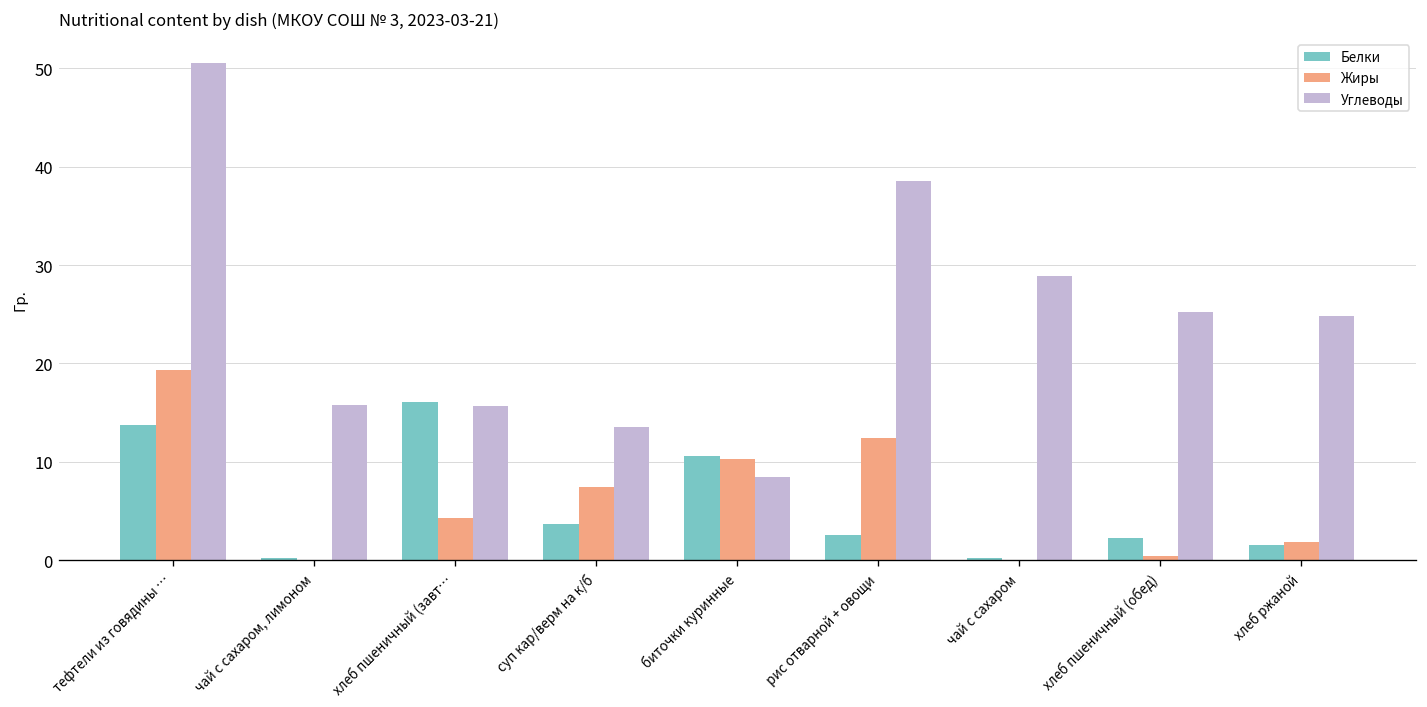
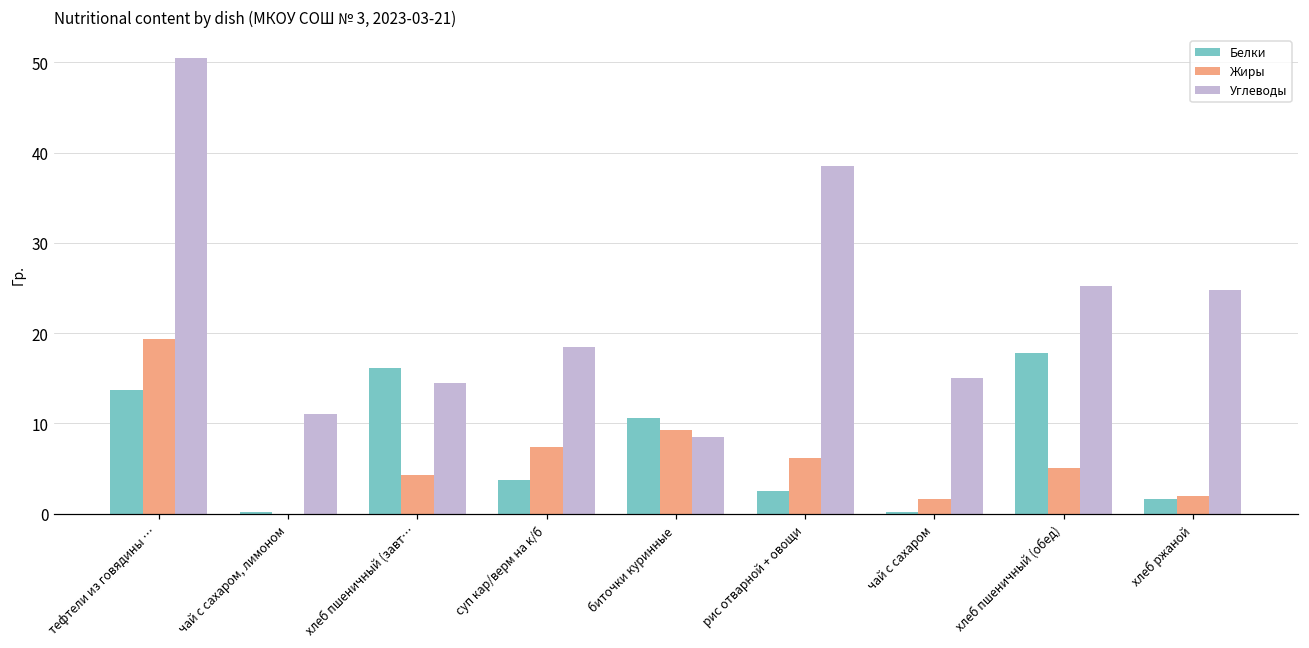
Углеводы, чай с сахаром, лимоном: 16 -> 11
Углеводы, хлеб пшеничный (завт…: 16 -> 15
Углеводы, суп кар/верм на к/б: 14 -> 19
Жиры, биточки куринные: 10 -> 9
Жиры, рис отварной + овощи: 12 -> 6
Жиры, чай с сахаром: 0 -> 2
Углеводы, чай с сахаром: 29 -> 15
Белки, хлеб пшеничный (обед): 2 -> 18
Жиры, хлеб пшеничный (обед): 0 -> 5
